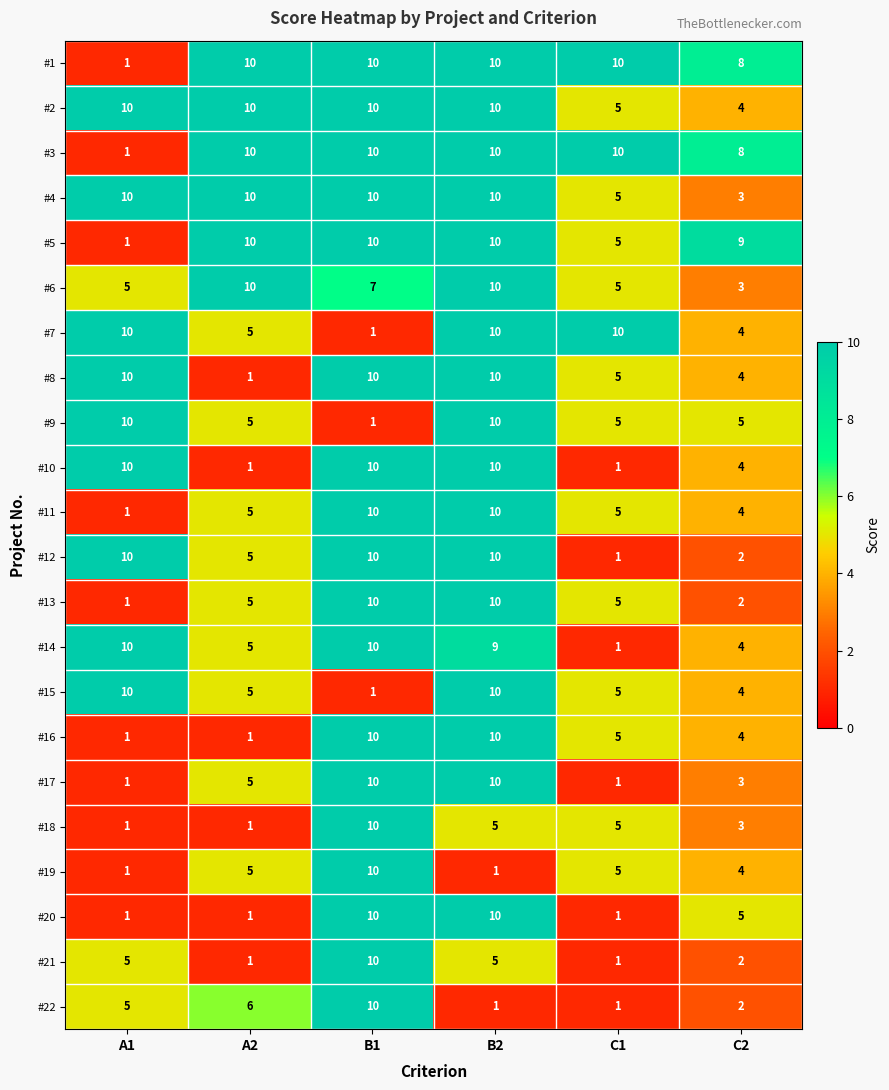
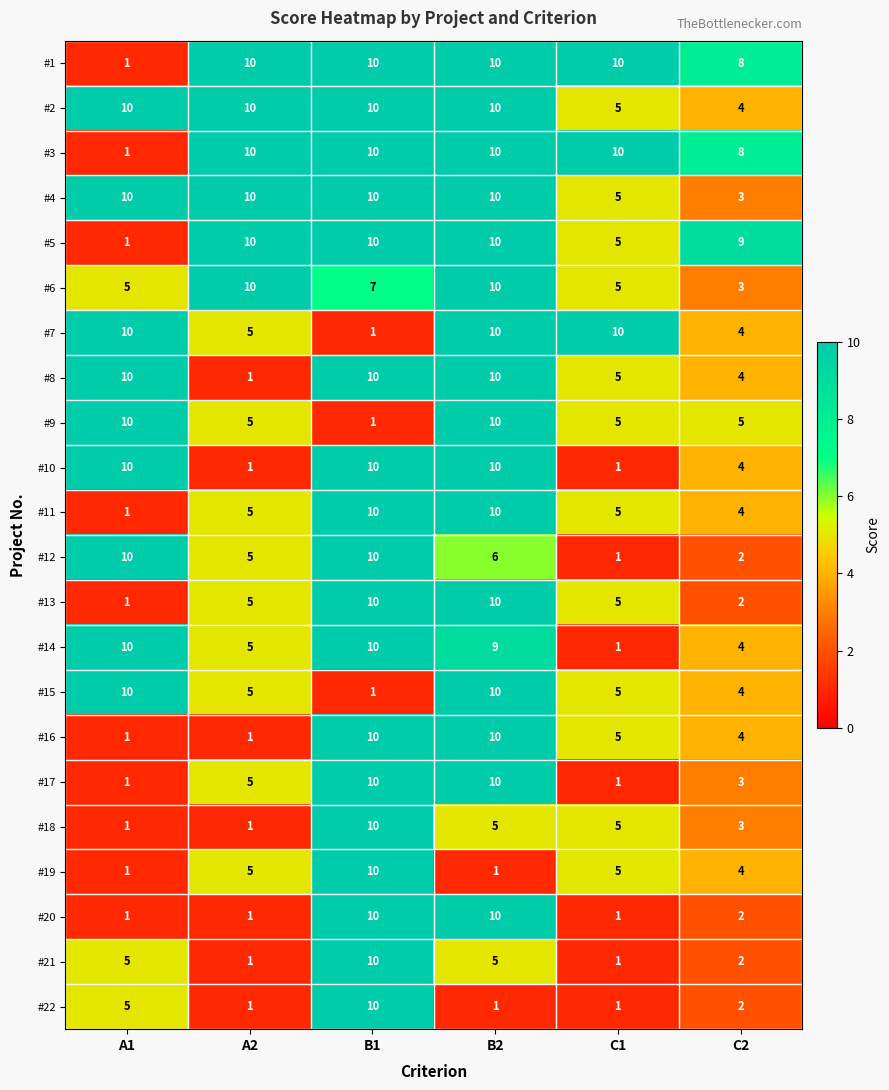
#12, B2: 10 -> 6
#20, C2: 5 -> 2
#22, A2: 6 -> 1
